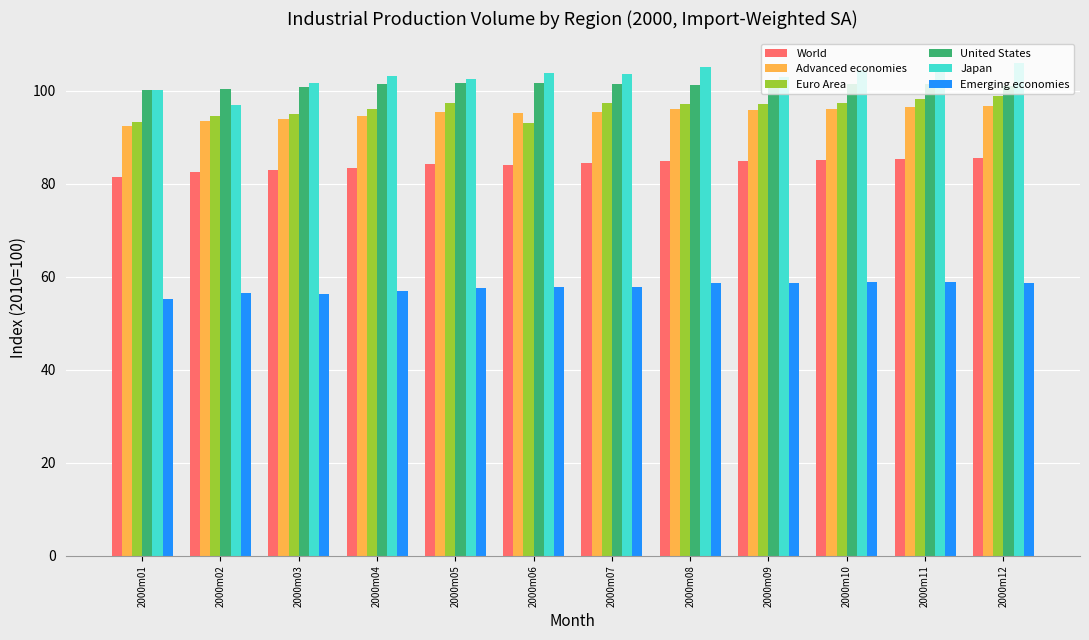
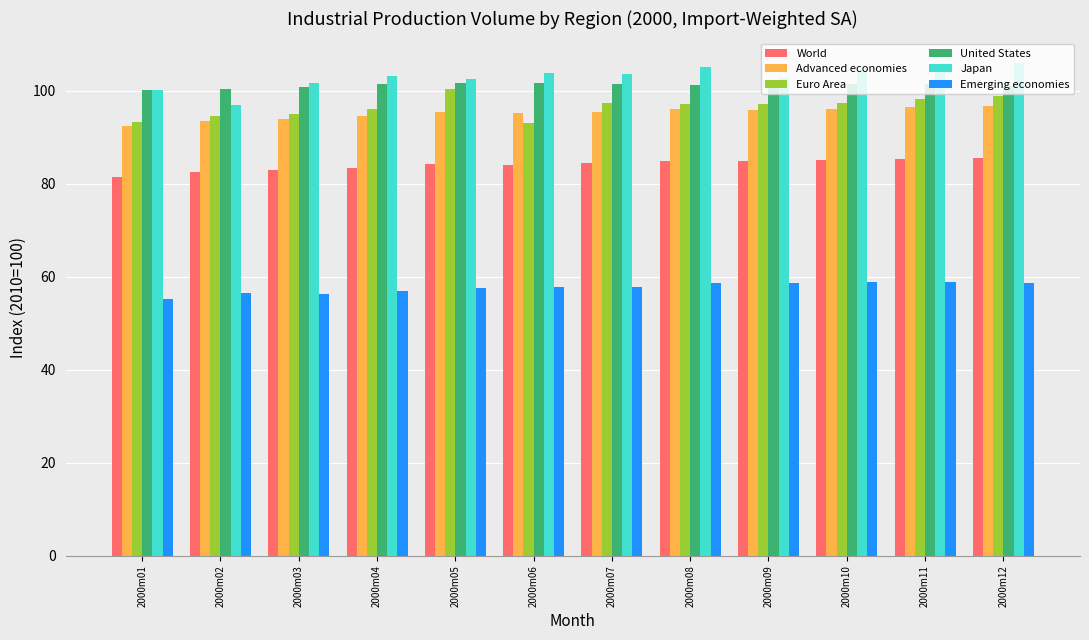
Euro Area, 2000m05: 97 -> 100
